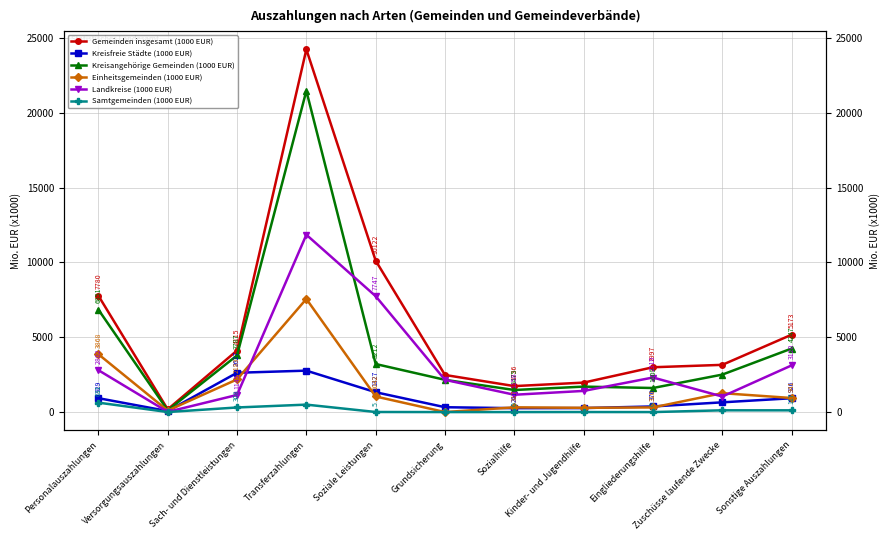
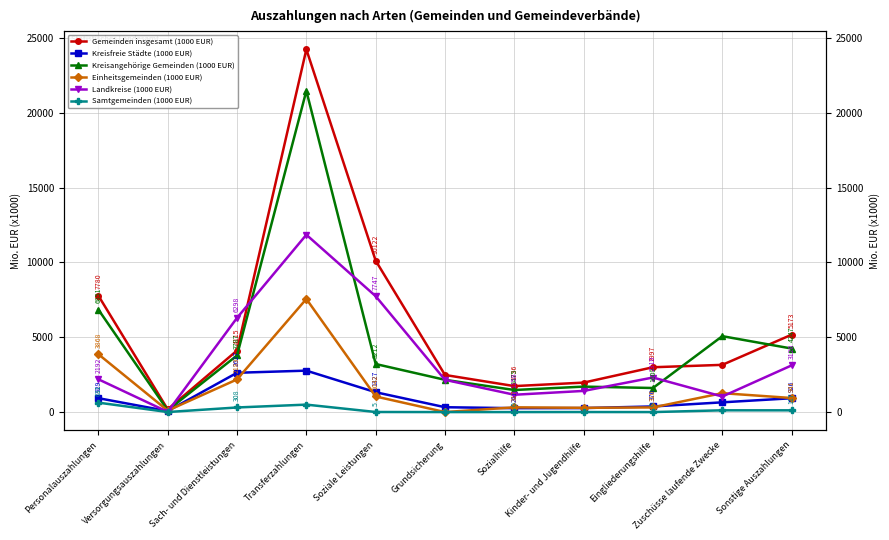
Landkreise (1000 EUR), Personalauszahlungen: 2802 -> 2192
Landkreise (1000 EUR), Sach- und Dienstleistungen: 1145 -> 6298
Kreisangehörige Gemeinden (1000 EUR), Zuschüsse laufende Zwecke: 2500 -> 5100
